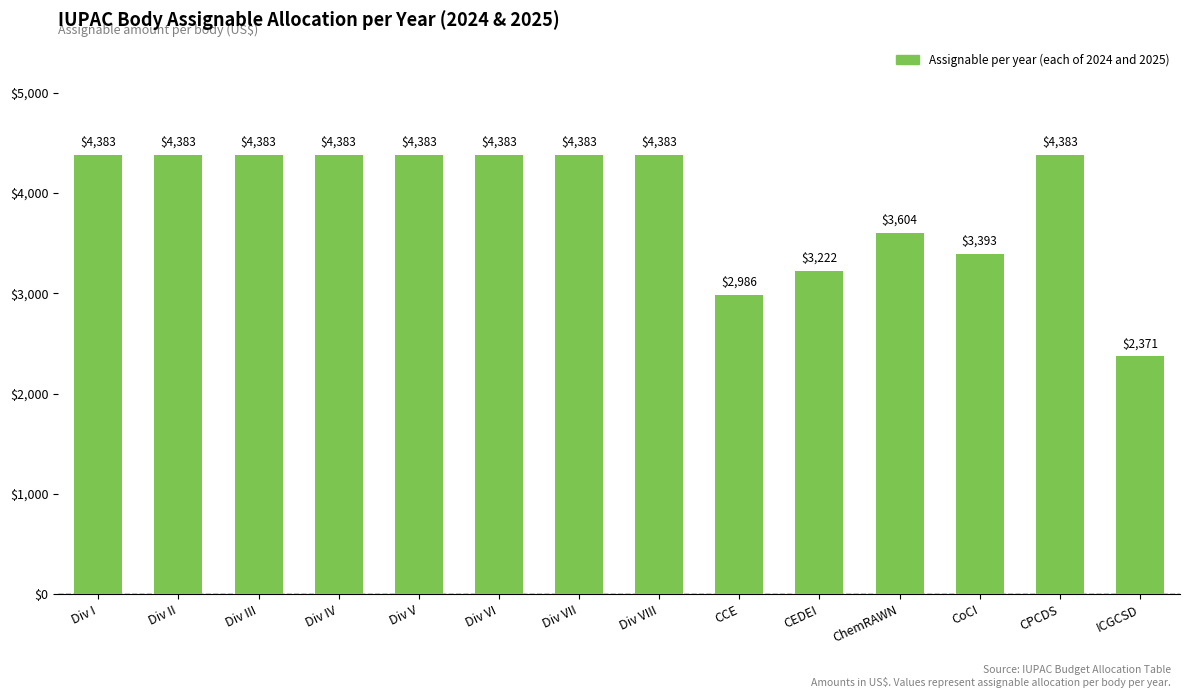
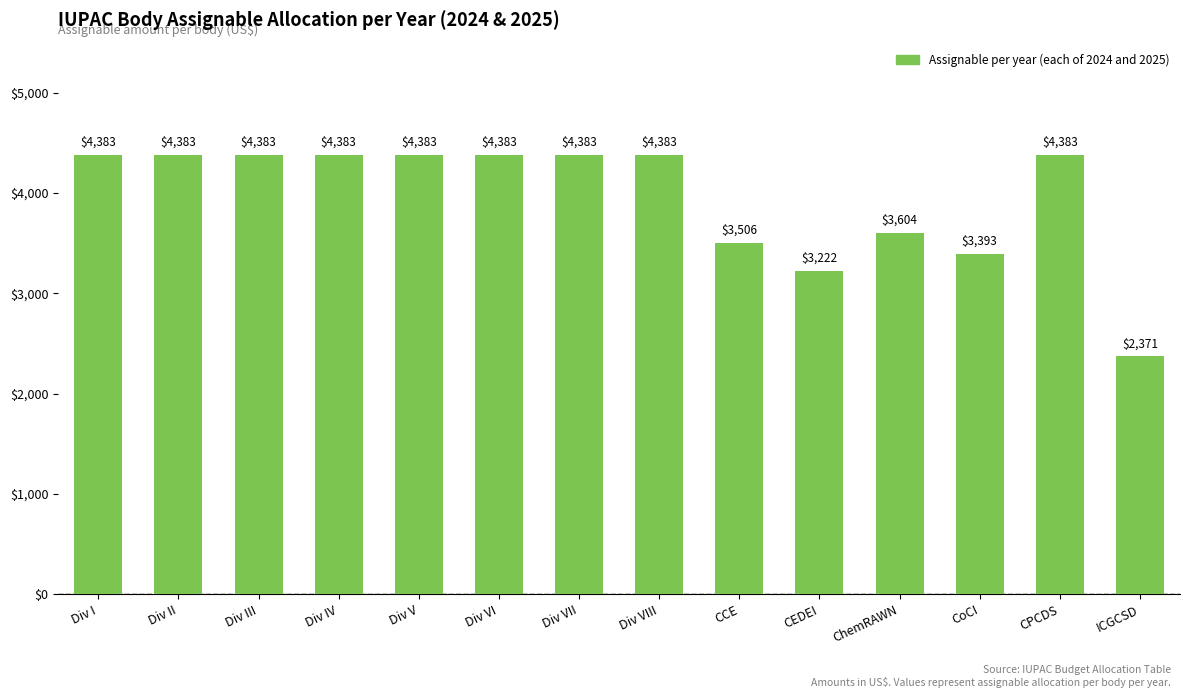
CCE: $2,986 -> $3,506
